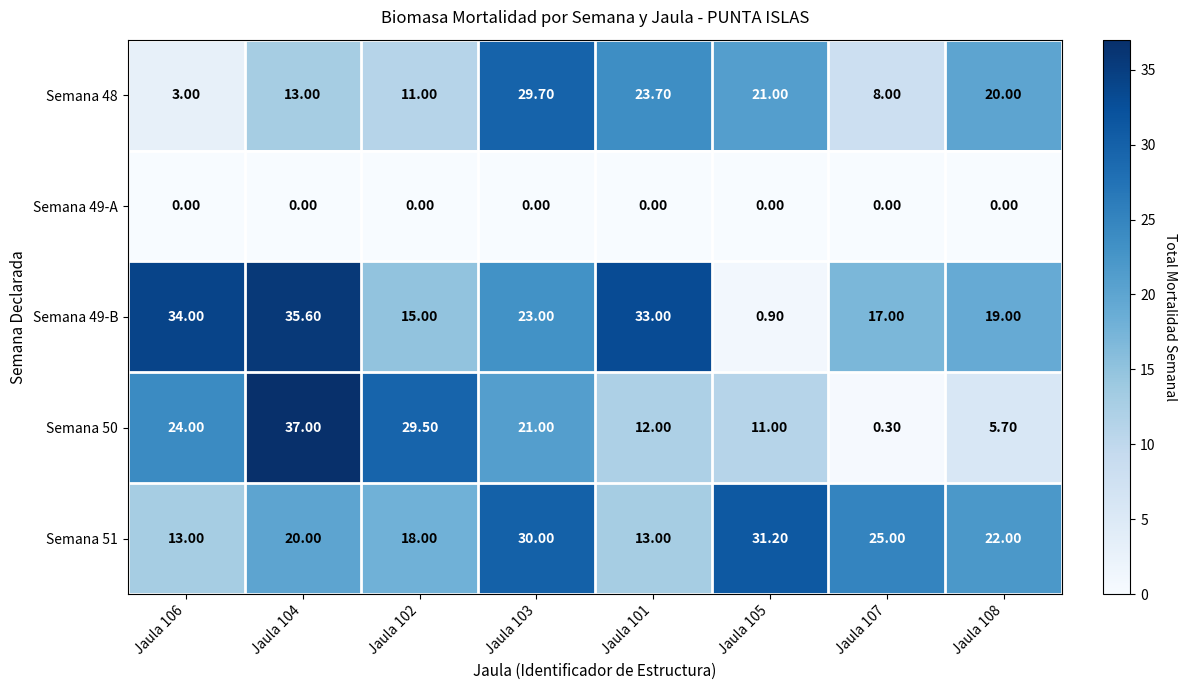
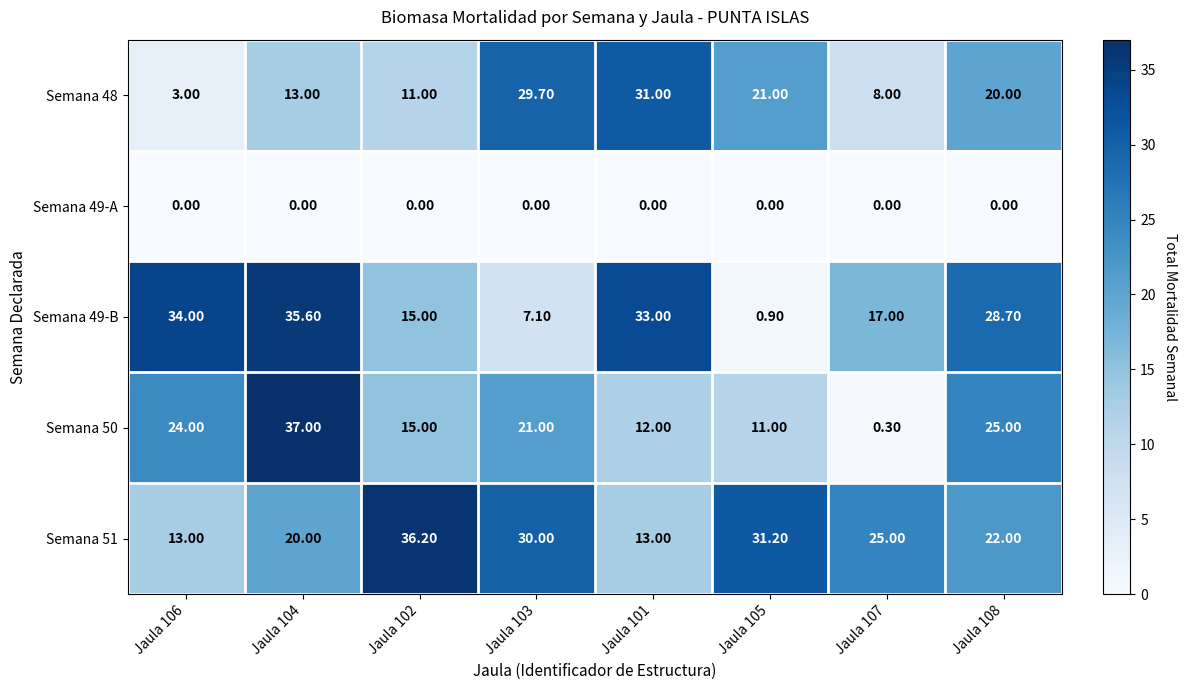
Semana 48, Jaula 101: 23.70 -> 31.00
Semana 49-B, Jaula 103: 23.00 -> 7.10
Semana 49-B, Jaula 108: 19.00 -> 28.70
Semana 50, Jaula 102: 29.50 -> 15.00
Semana 50, Jaula 108: 5.70 -> 25.00
Semana 51, Jaula 102: 18.00 -> 36.20
